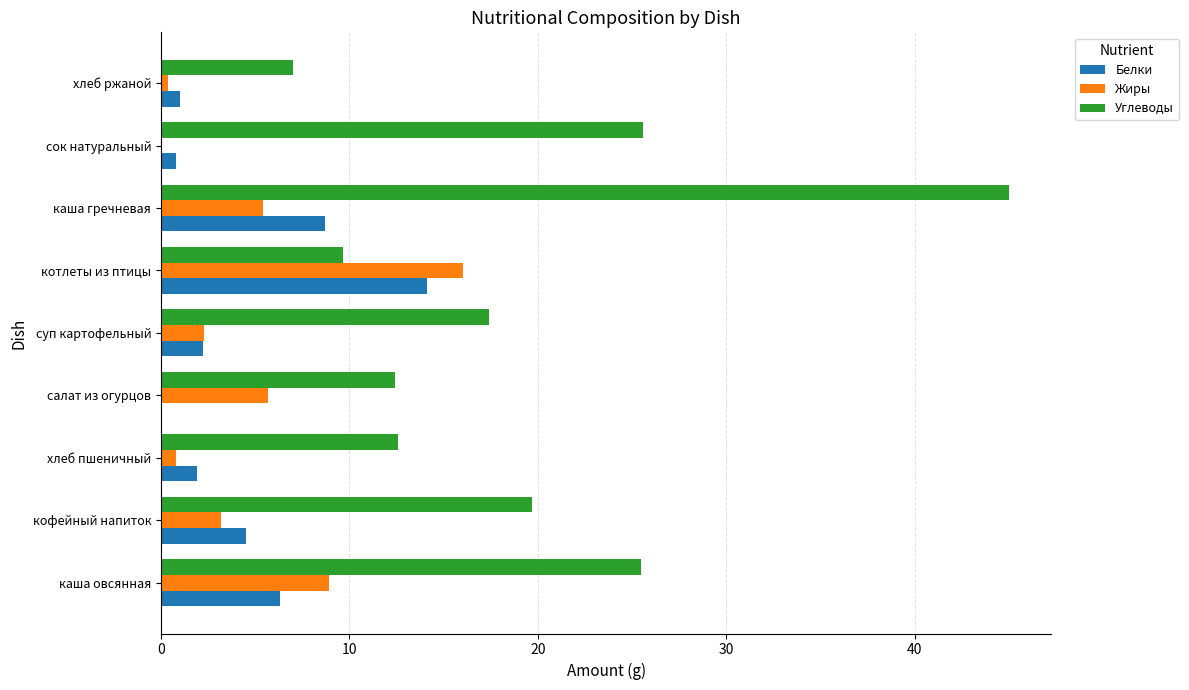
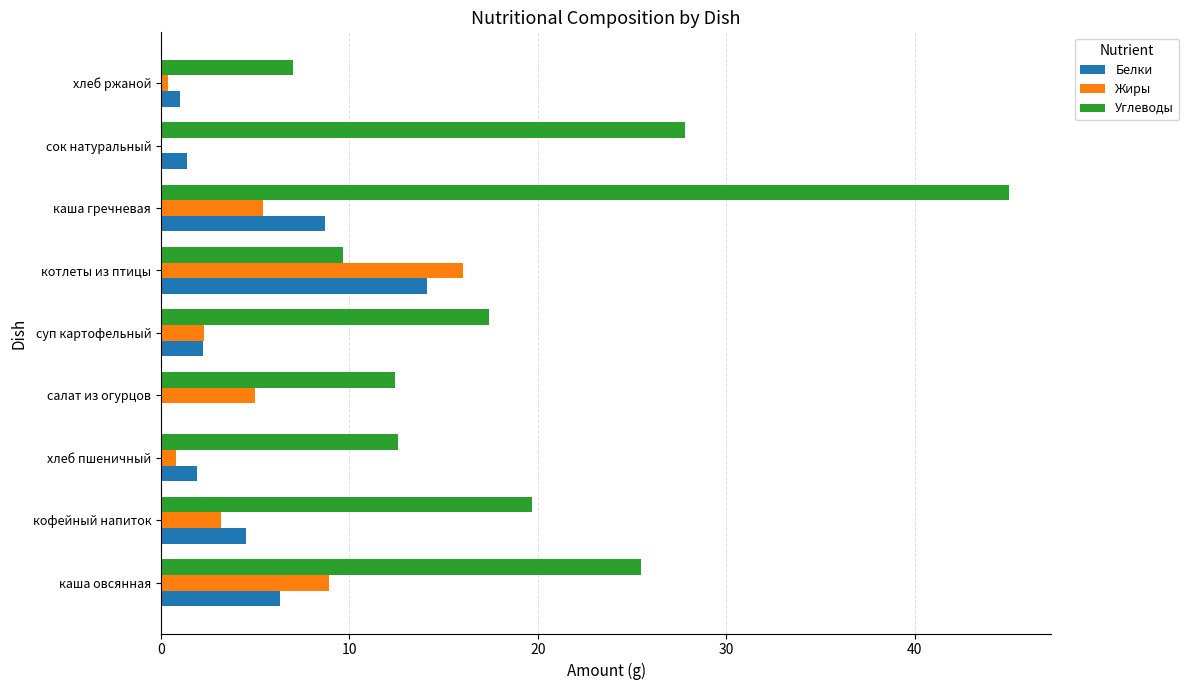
Углеводы, сок натуральный: 25.6 -> 27.8
Белки, сок натуральный: 0.8 -> 1.4
Жиры, салат из огурцов: 5.7 -> 5.0
